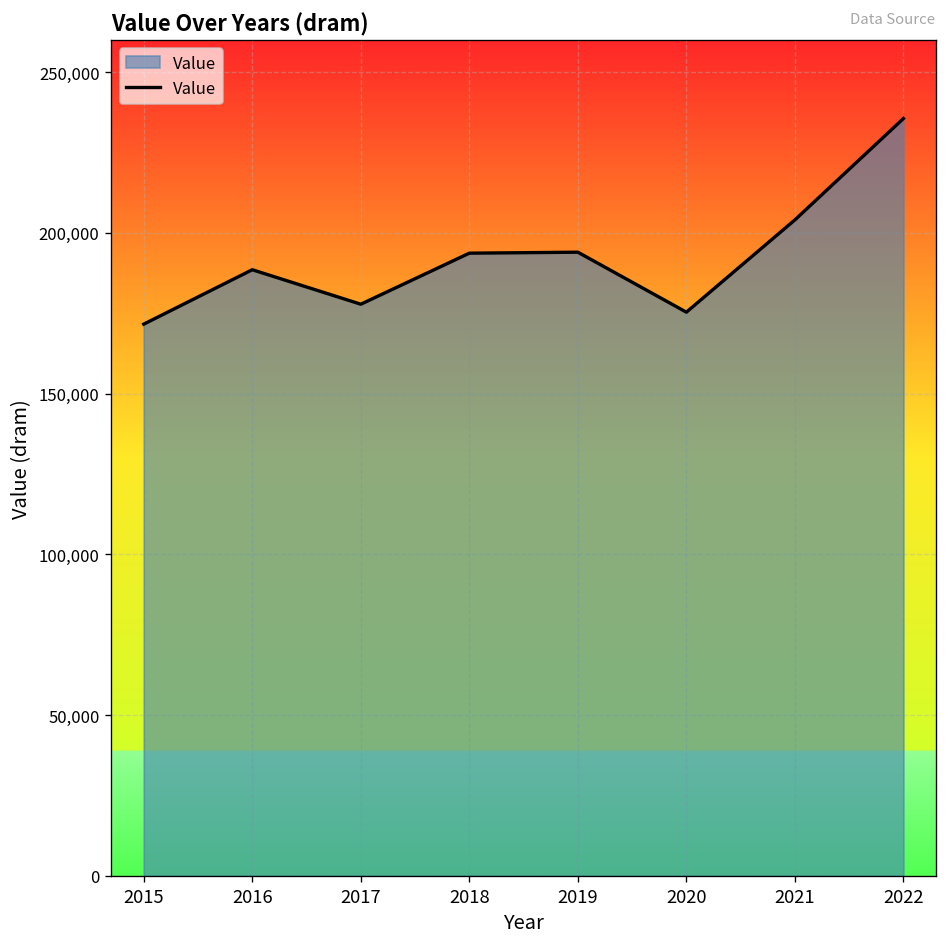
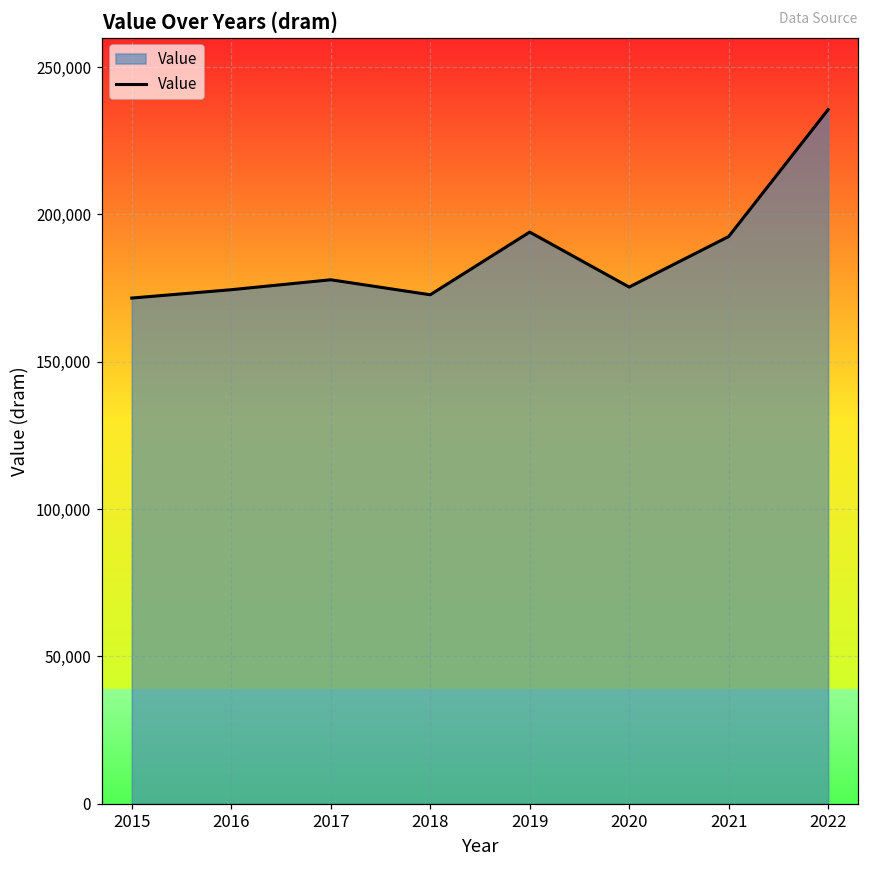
2016: 189,000 -> 174,000
2018: 194,000 -> 173,000
2021: 204,000 -> 192,000
